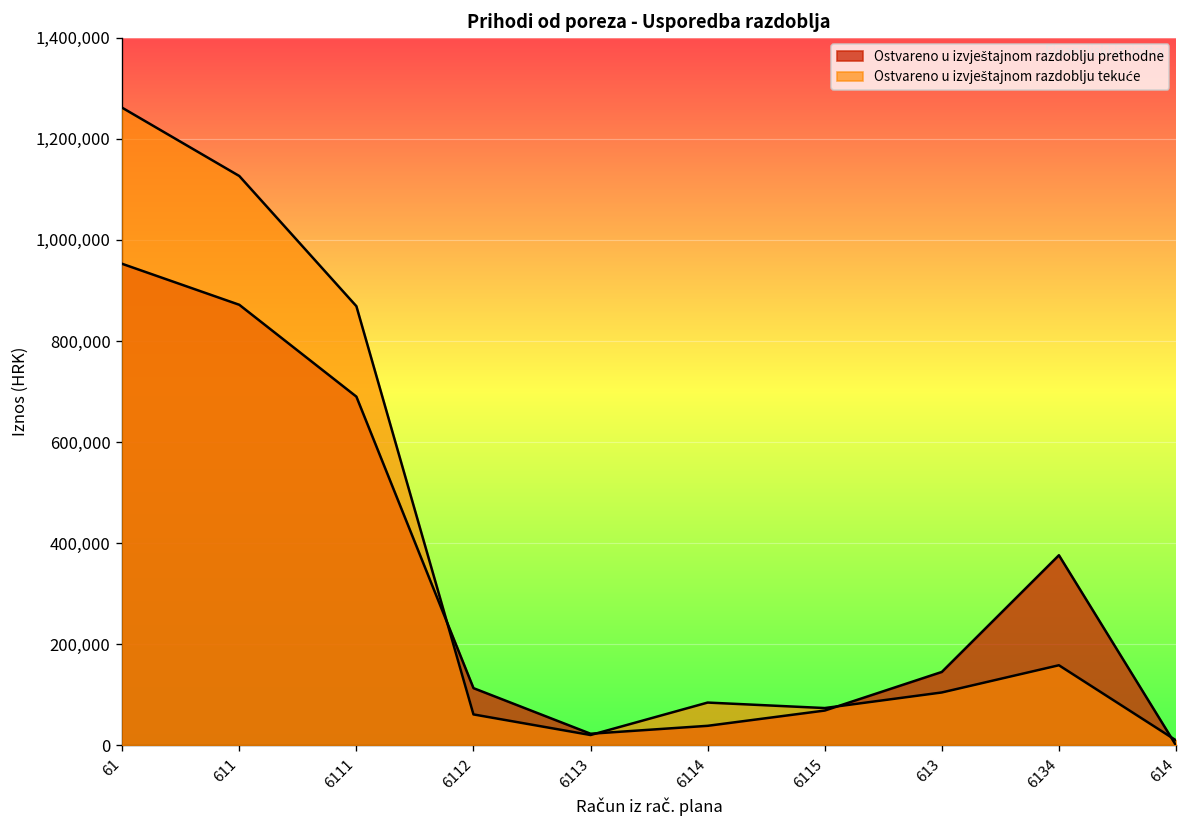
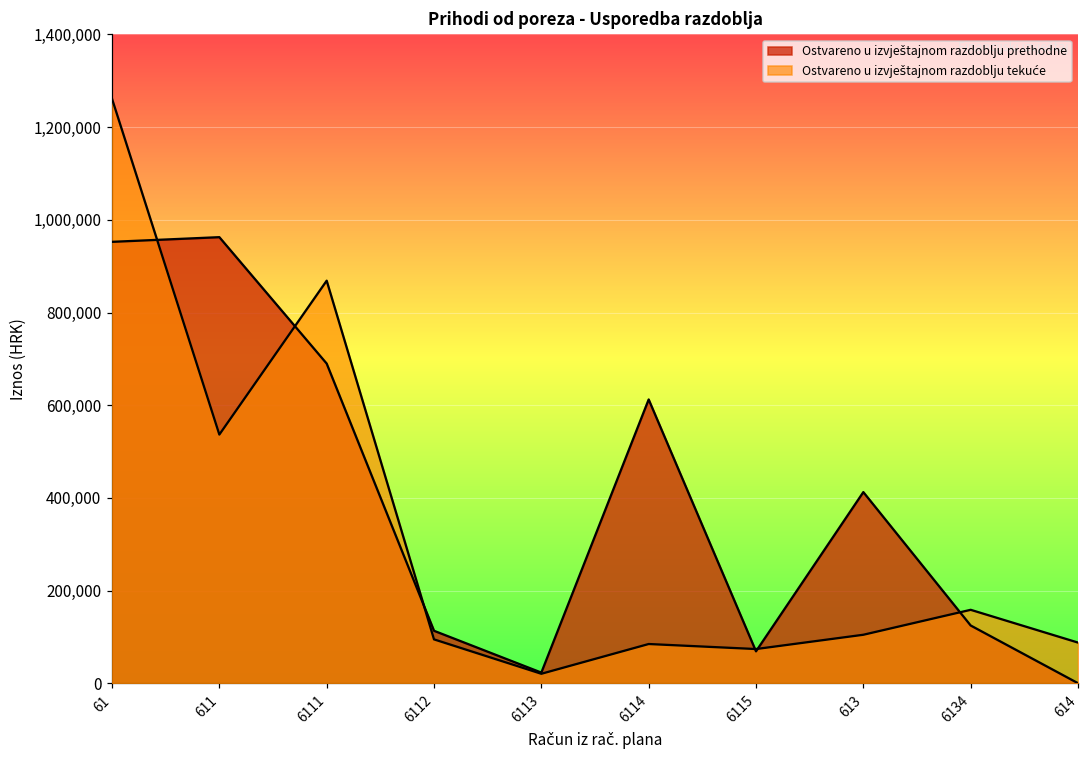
Ostvareno u izvještajnom razdoblju prethodne, 611: 870,000 -> 960,000
Ostvareno u izvještajnom razdoblju tekuće, 611: 1,130,000 -> 540,000
Ostvareno u izvještajnom razdoblju tekuće, 6112: 60,000 -> 90,000
Ostvareno u izvještajnom razdoblju prethodne, 6114: 40,000 -> 610,000
Ostvareno u izvještajnom razdoblju prethodne, 613: 150,000 -> 410,000
Ostvareno u izvještajnom razdoblju prethodne, 6134: 380,000 -> 120,000
Ostvareno u izvještajnom razdoblju tekuće, 614: 10,000 -> 90,000
